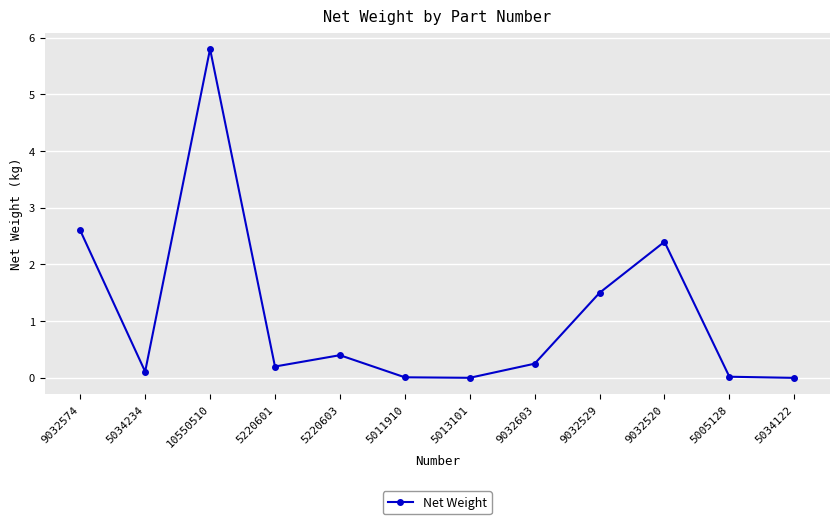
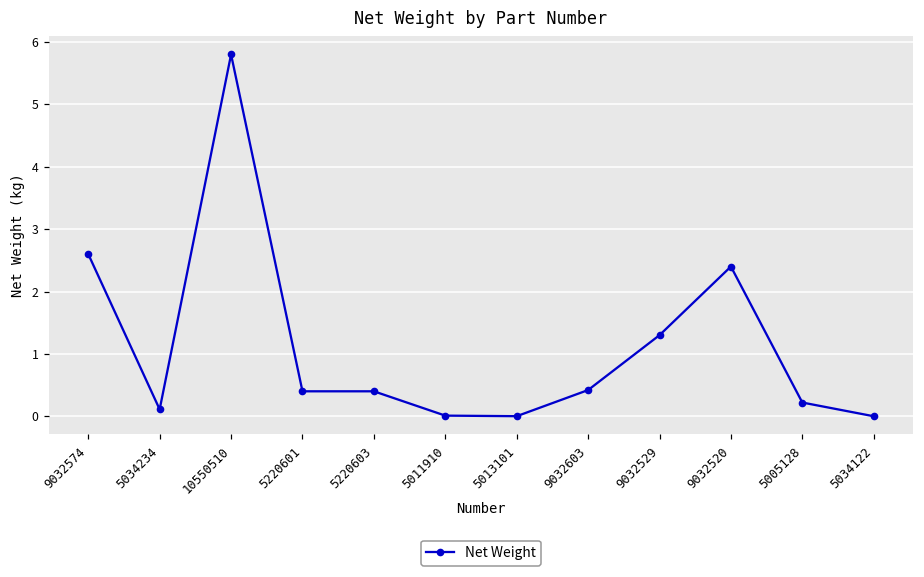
5220601: 0.2 -> 0.4
9032603: 0.3 -> 0.4
9032529: 1.5 -> 1.3
5005128: 0.0 -> 0.2
